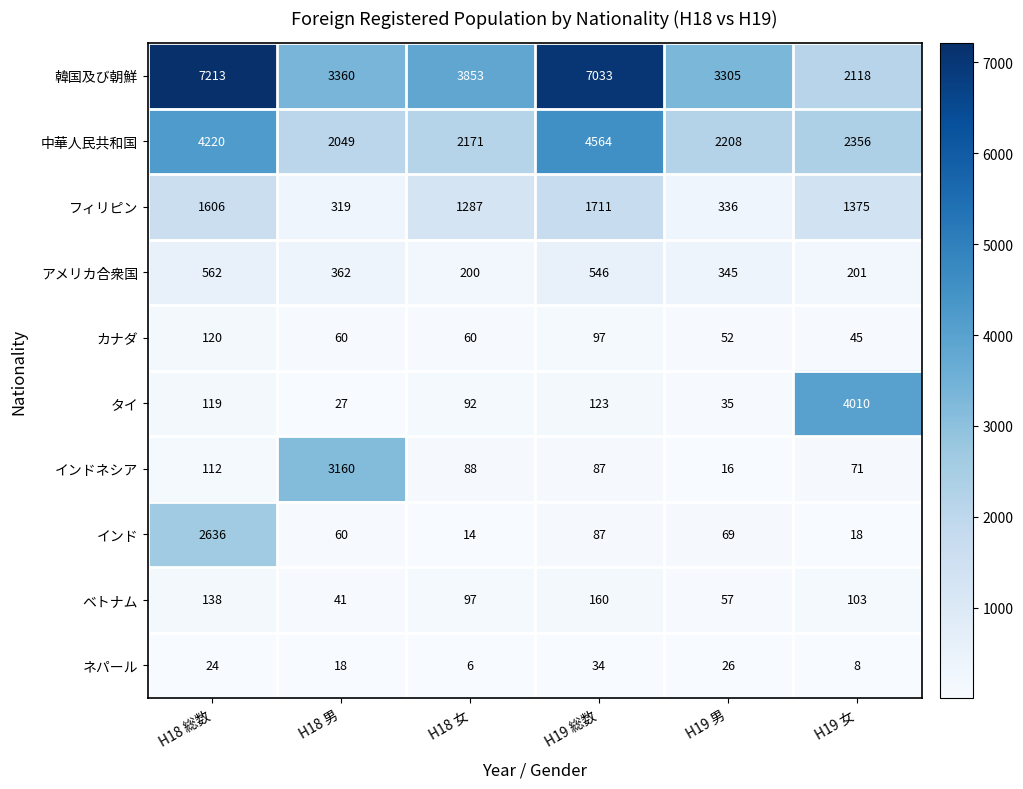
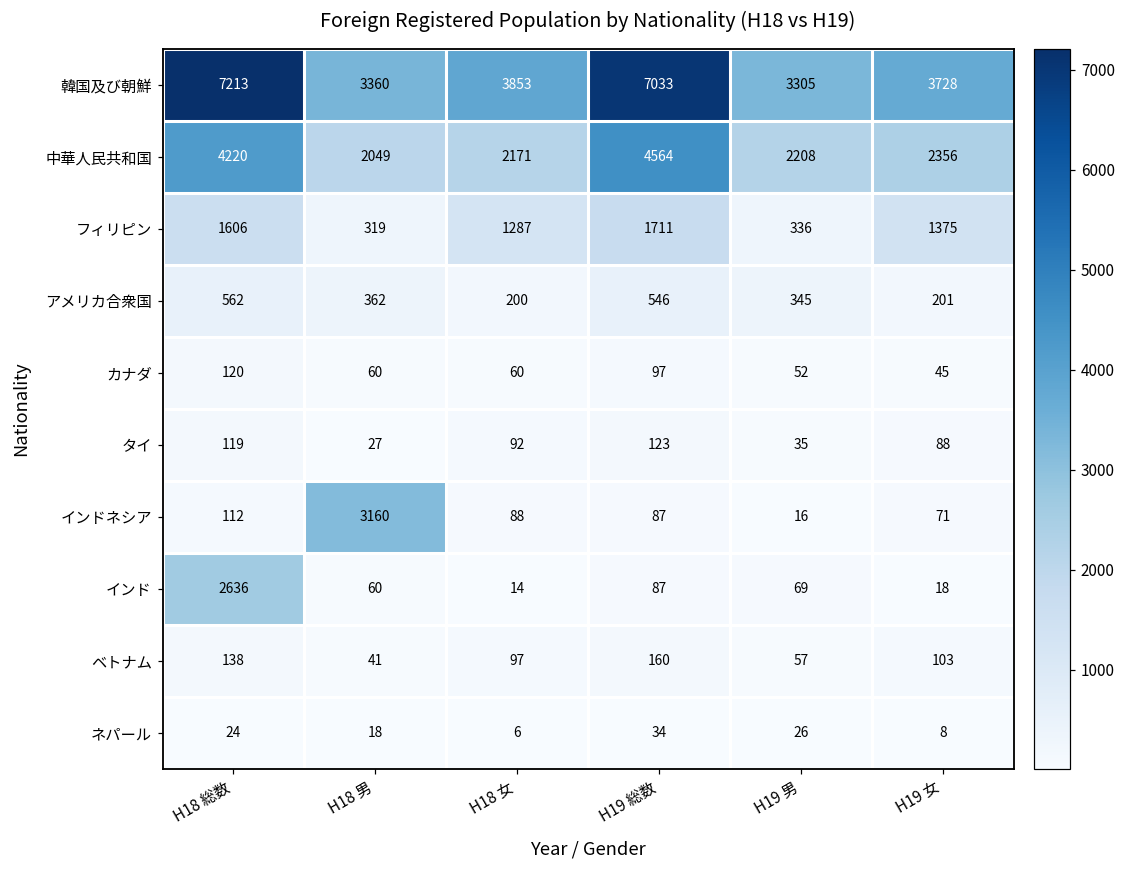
韓国及び朝鮮, H19 女: 2118 -> 3728
タイ, H19 女: 4010 -> 88
